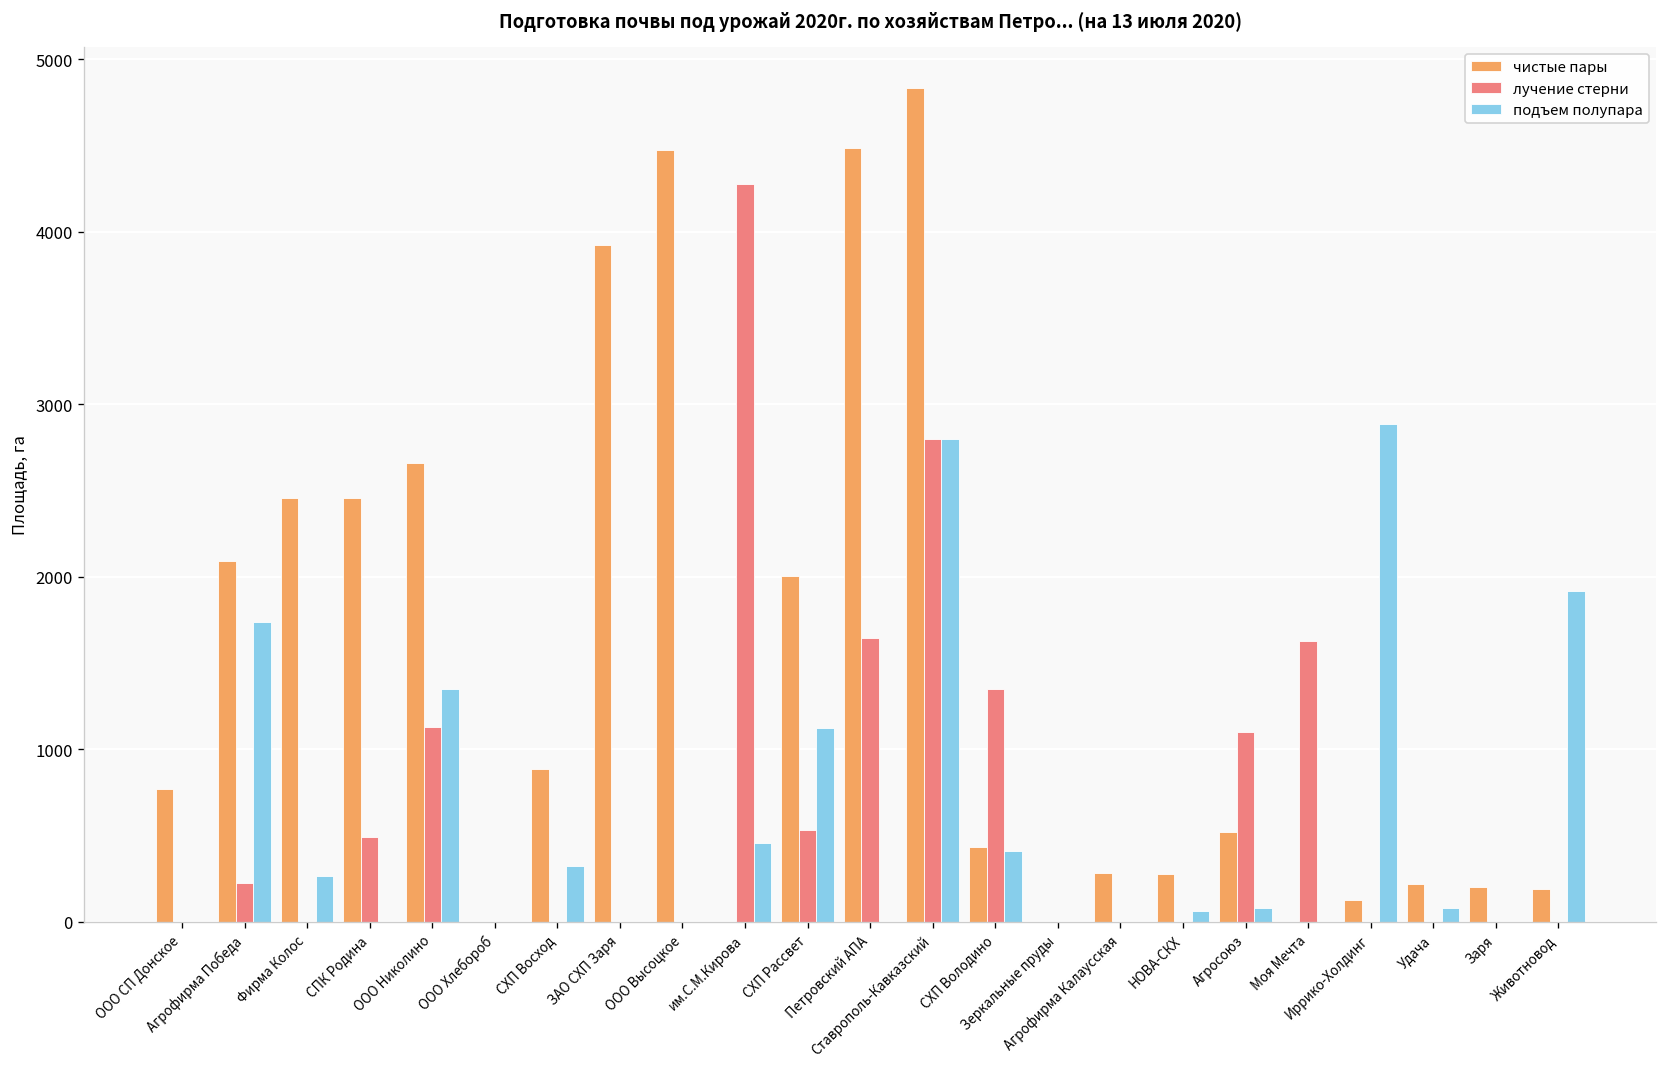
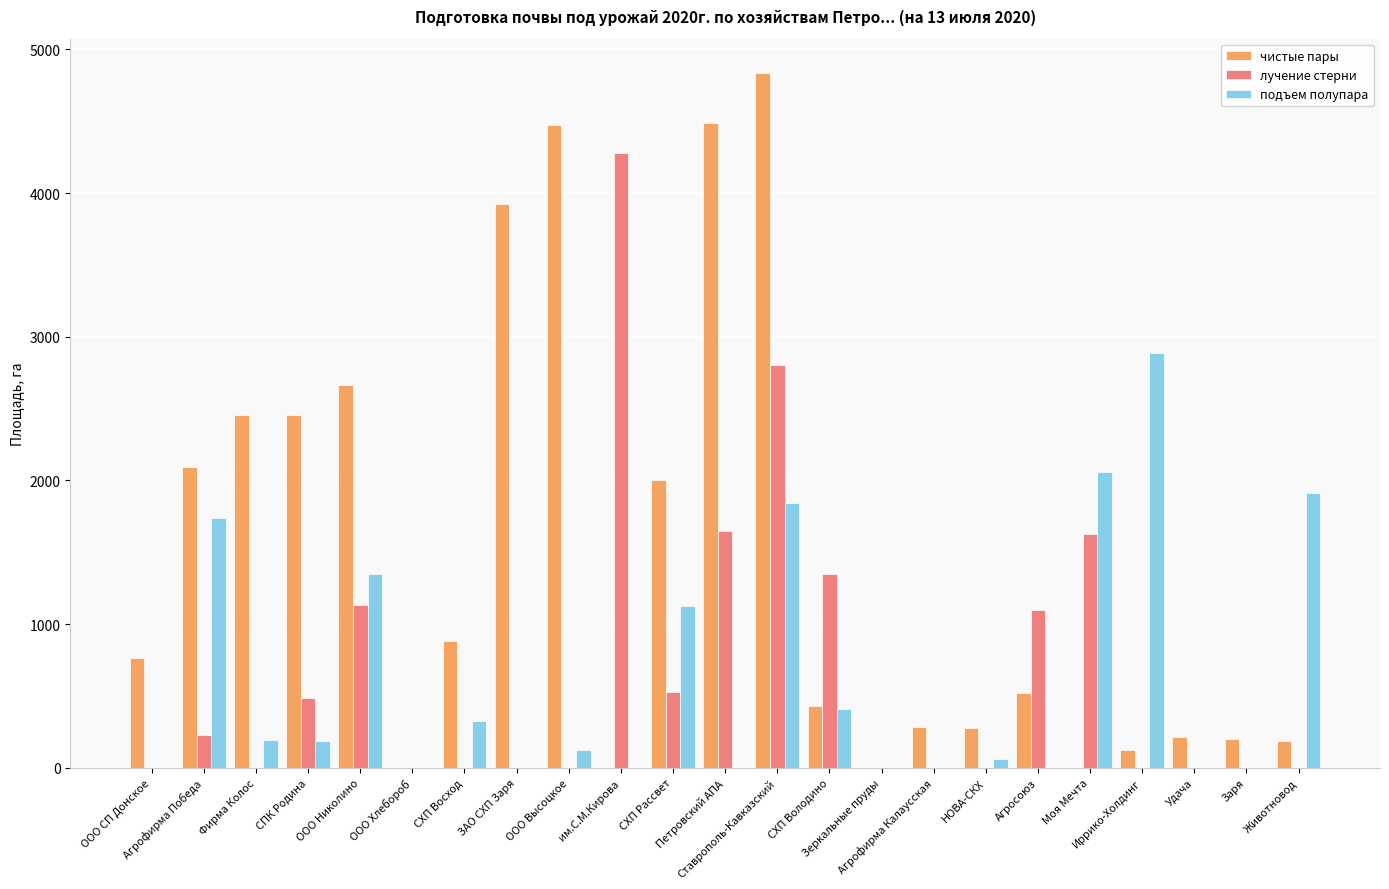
подъем полупара, Фирма Колос: 270 -> 200
подъем полупара, СПК Родина: 0 -> 190
подъем полупара, ООО Высоцкое: 0 -> 120
подъем полупара, им.С.М.Кирова: 450 -> 0
подъем полупара, Ставрополь-Кавказский: 2800 -> 1850
подъем полупара, Агросоюз: 80 -> 0
подъем полупара, Моя Мечта: 0 -> 2060
подъем полупара, Удача: 80 -> 0
